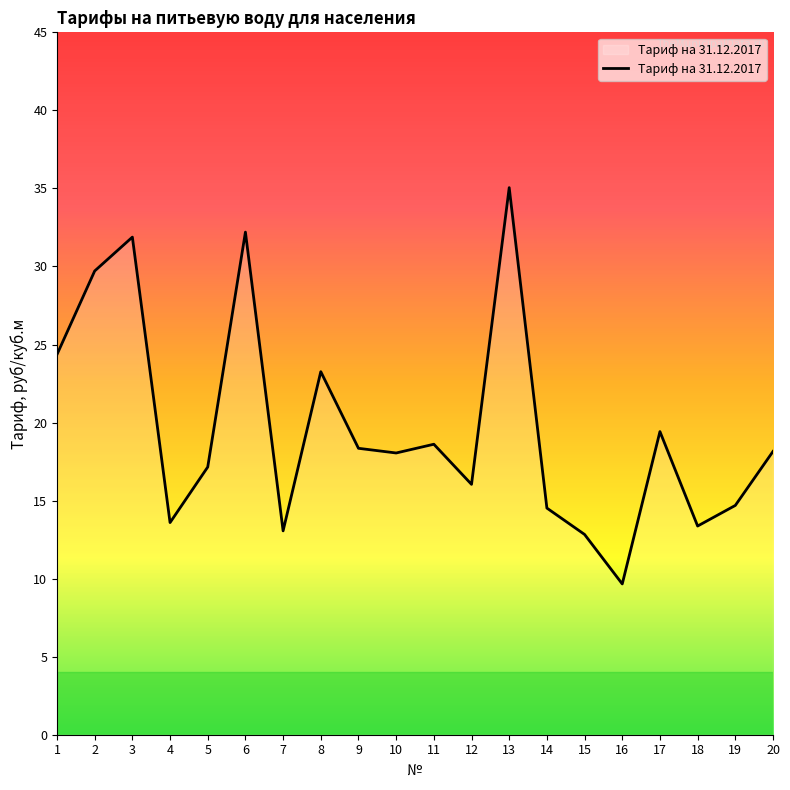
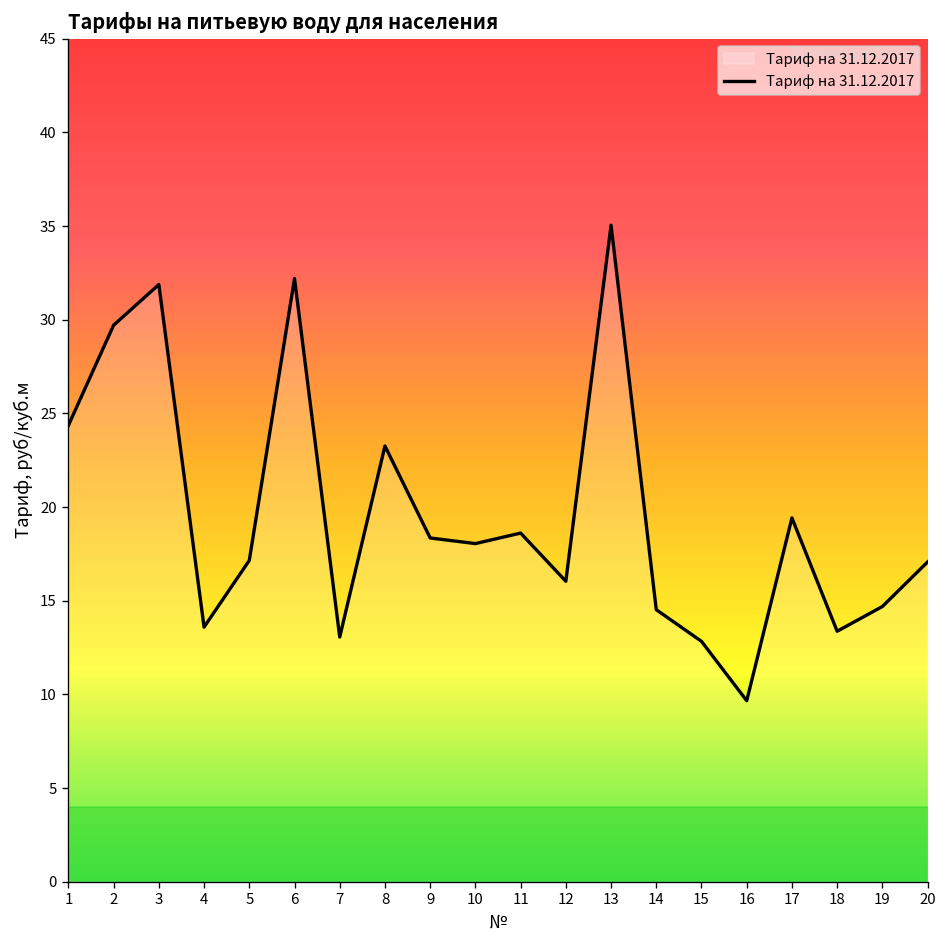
20: 18.2 -> 17.1
